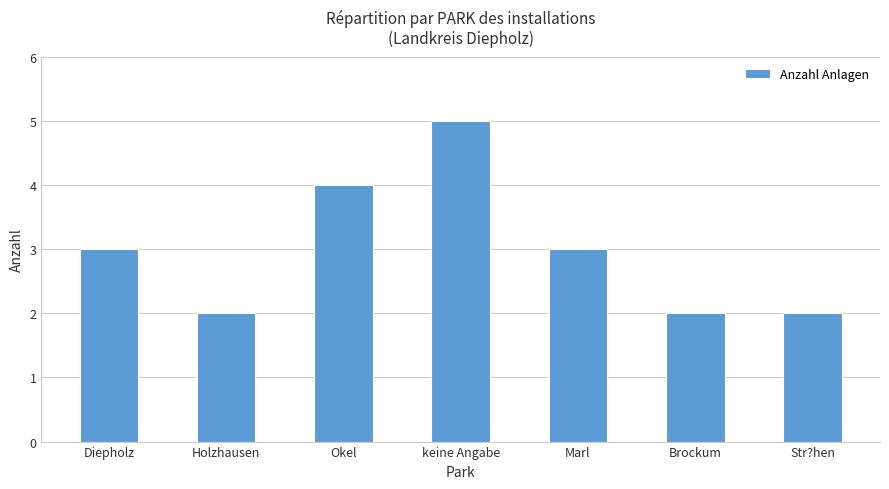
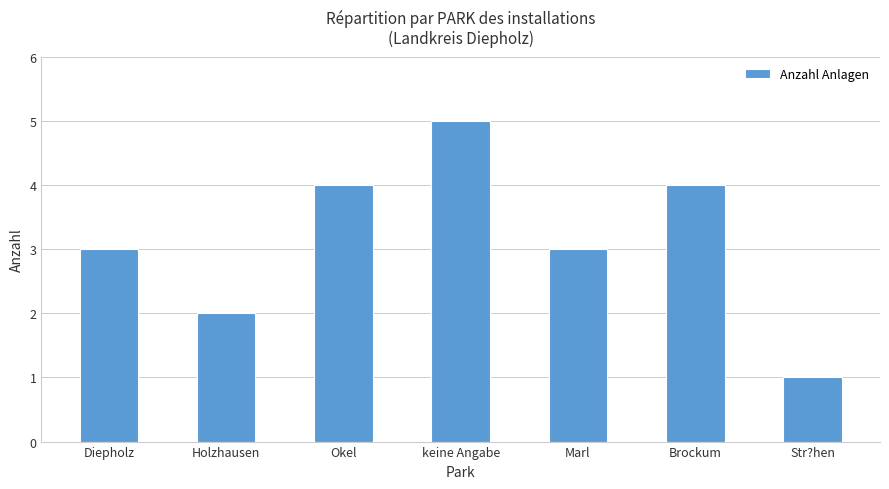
Brockum: 2 -> 4
Str?hen: 2 -> 1
